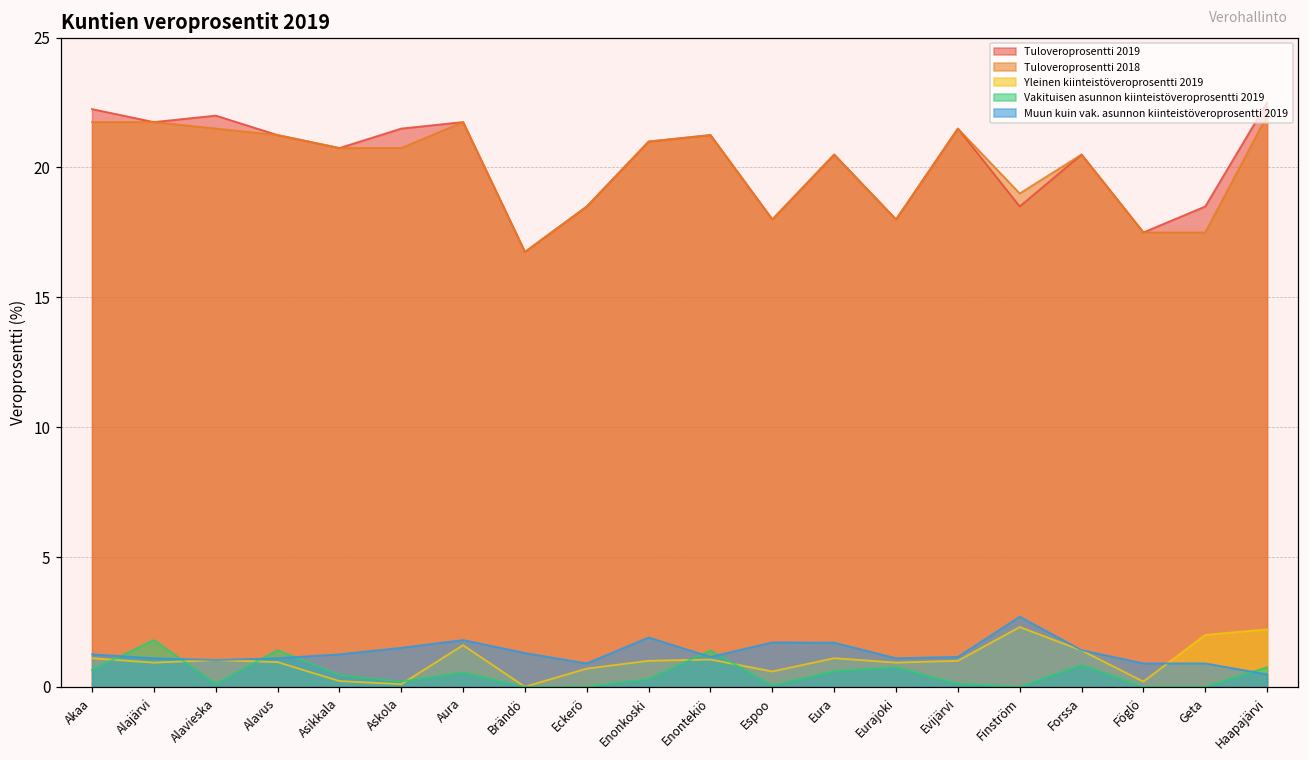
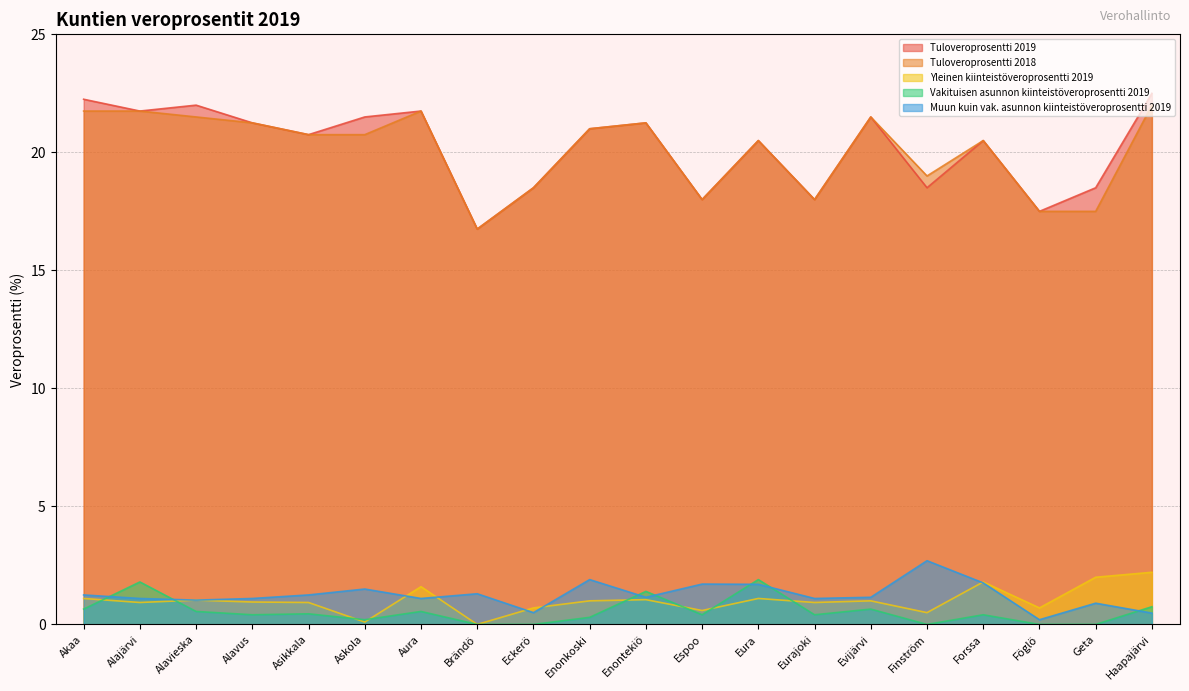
Vakituisen asunnon kiinteistöveroprosentti 2019, Alavieska: 0.1 -> 0.6
Vakituisen asunnon kiinteistöveroprosentti 2019, Alavus: 1.4 -> 0.4
Yleinen kiinteistöveroprosentti 2019, Asikkala: 0.2 -> 0.9
Muun kuin vak. asunnon kiinteistöveroprosentti 2019, Aura: 1.8 -> 1.1
Muun kuin vak. asunnon kiinteistöveroprosentti 2019, Eckerö: 0.9 -> 0.5
Vakituisen asunnon kiinteistöveroprosentti 2019, Espoo: 0.1 -> 0.4
Vakituisen asunnon kiinteistöveroprosentti 2019, Eura: 0.6 -> 1.9
Vakituisen asunnon kiinteistöveroprosentti 2019, Eurajoki: 0.8 -> 0.4
Vakituisen asunnon kiinteistöveroprosentti 2019, Evijärvi: 0.1 -> 0.7
Yleinen kiinteistöveroprosentti 2019, Finström: 2.3 -> 0.5
Yleinen kiinteistöveroprosentti 2019, Forssa: 1.4 -> 1.8
Vakituisen asunnon kiinteistöveroprosentti 2019, Forssa: 0.8 -> 0.4
Muun kuin vak. asunnon kiinteistöveroprosentti 2019, Forssa: 1.4 -> 1.8
Yleinen kiinteistöveroprosentti 2019, Föglö: 0.2 -> 0.7
Muun kuin vak. asunnon kiinteistöveroprosentti 2019, Föglö: 0.9 -> 0.2
